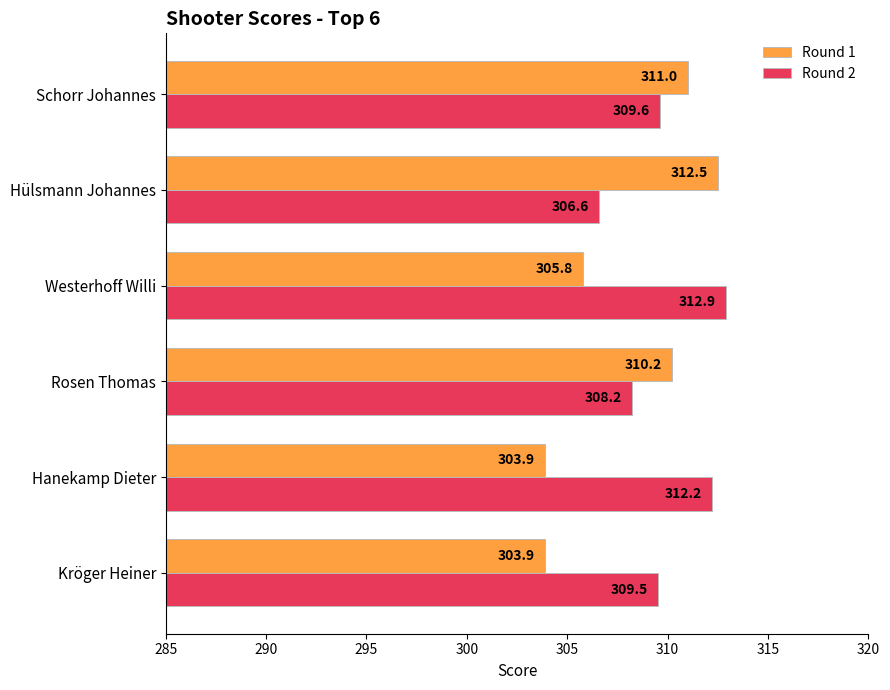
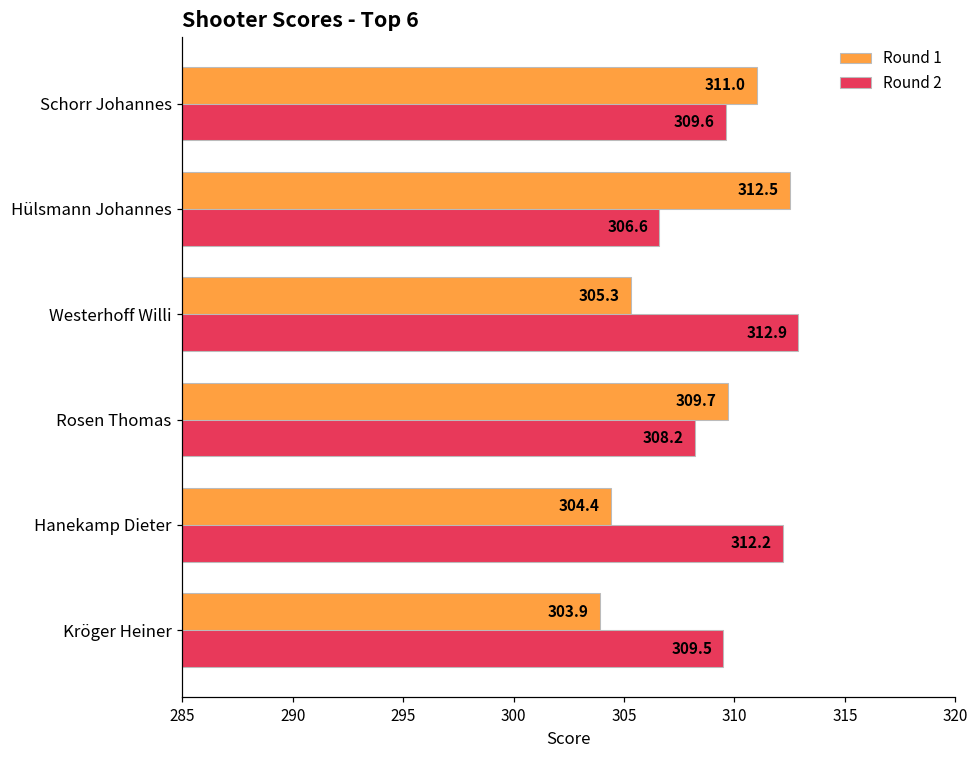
Round 1, Westerhoff Willi: 305.8 -> 305.3
Round 1, Rosen Thomas: 310.2 -> 309.7
Round 1, Hanekamp Dieter: 303.9 -> 304.4
